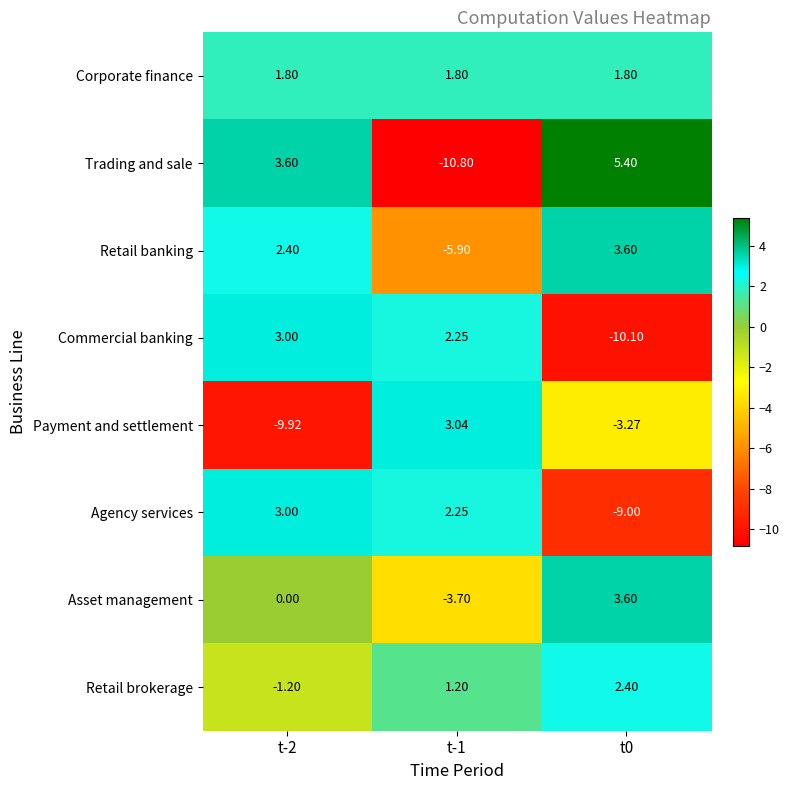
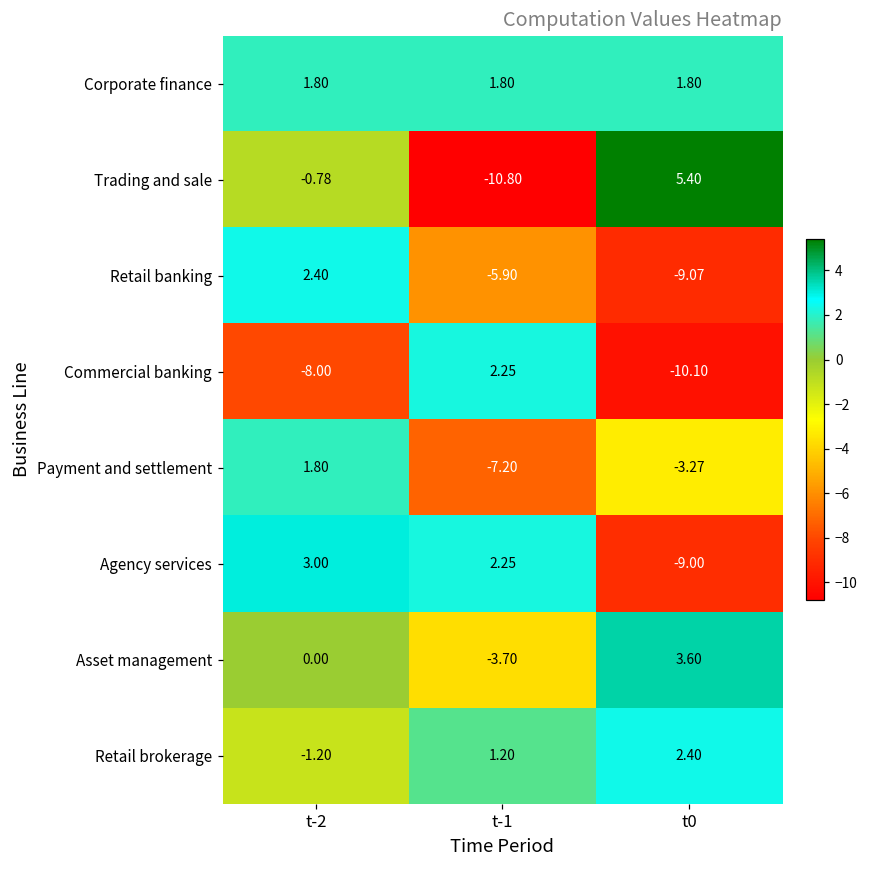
Trading and sale, t-2: 3.60 -> -0.78
Retail banking, t0: 3.60 -> -9.07
Commercial banking, t-2: 3.00 -> -8.00
Payment and settlement, t-2: -9.92 -> 1.80
Payment and settlement, t-1: 3.04 -> -7.20
